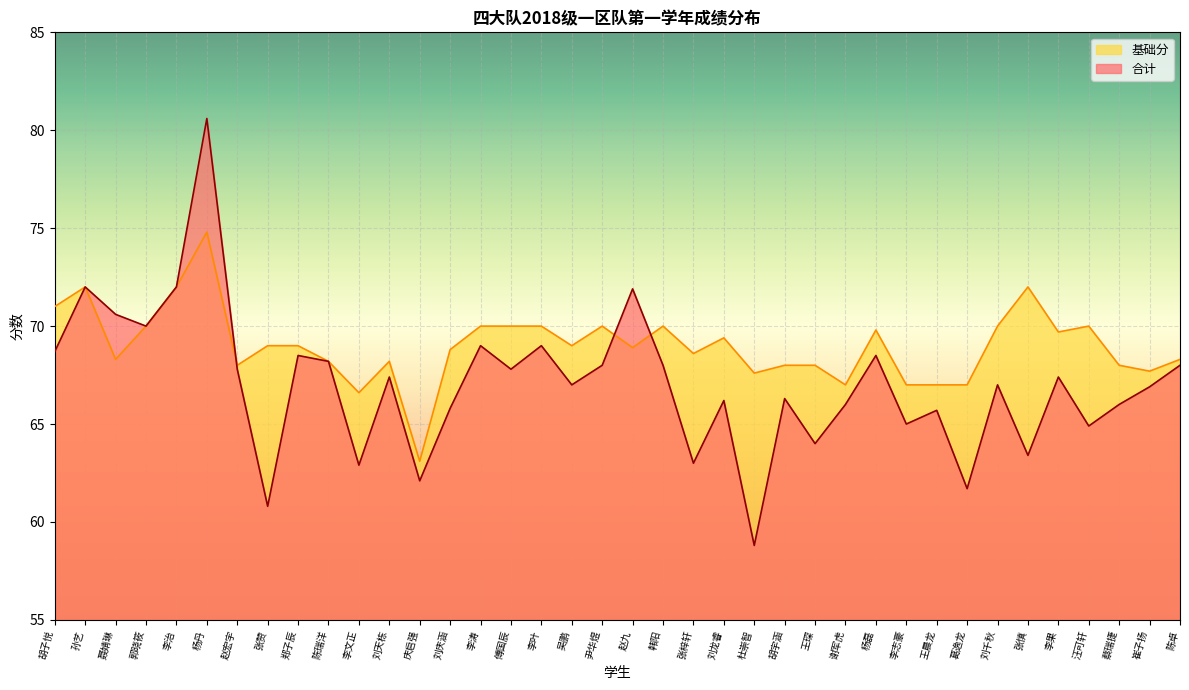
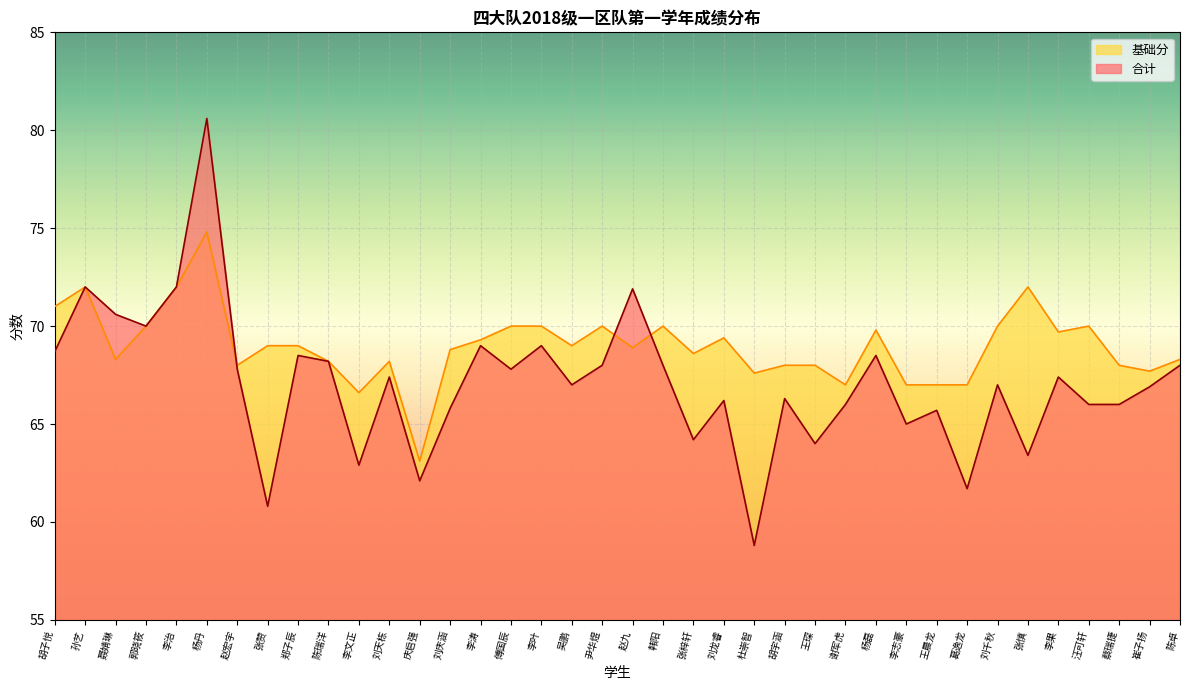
基础分, 李涛: 70.0 -> 69.3
合计, 张梓轩: 63.0 -> 64.2
合计, 汪可轩: 64.9 -> 66.0
